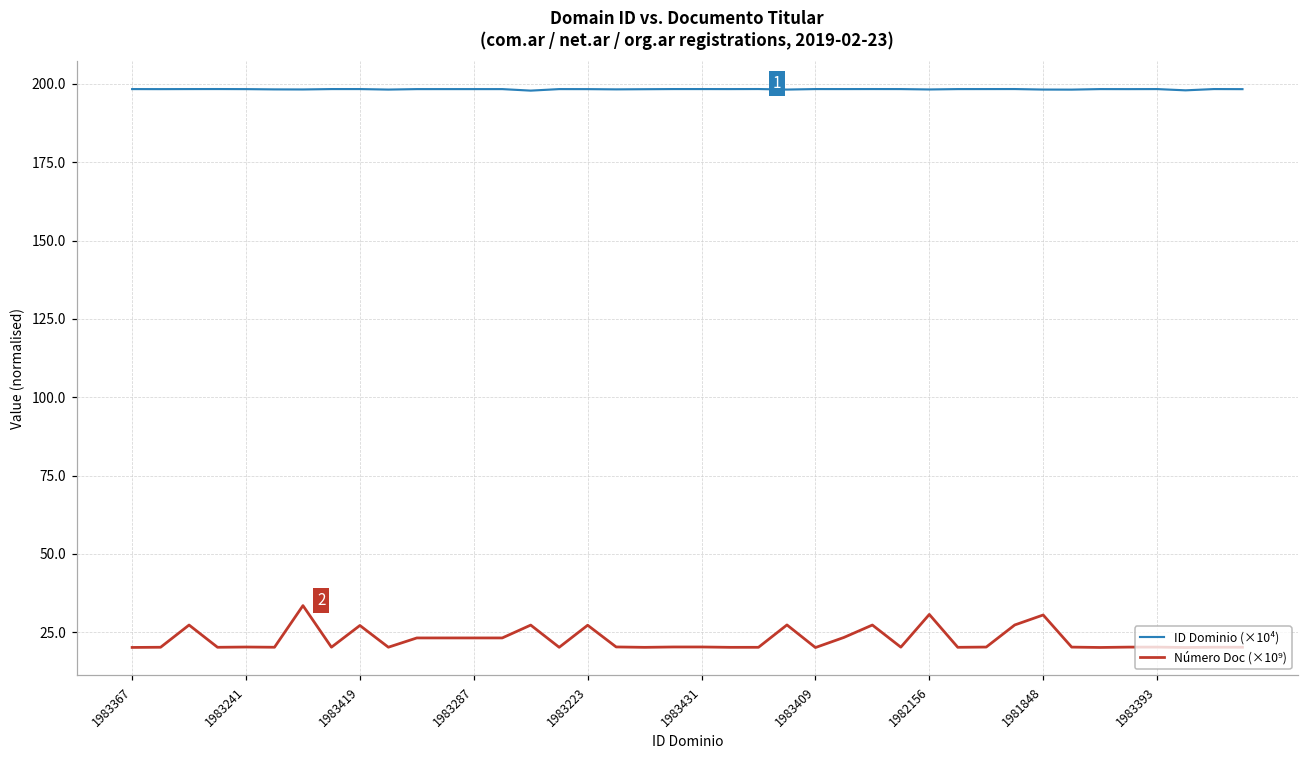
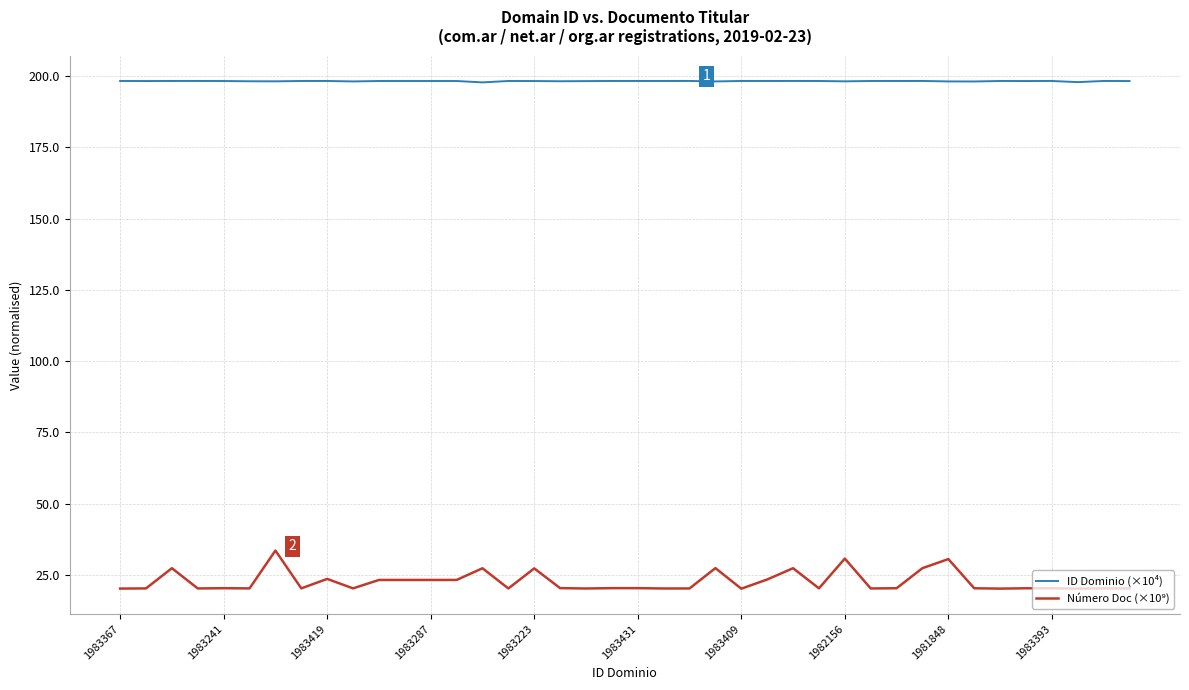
Número Doc (×10⁹), 1983419: 27 -> 24
